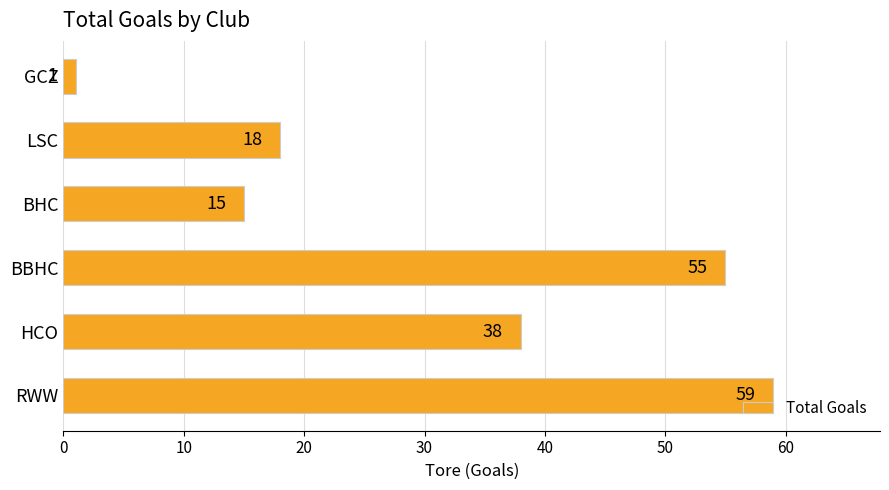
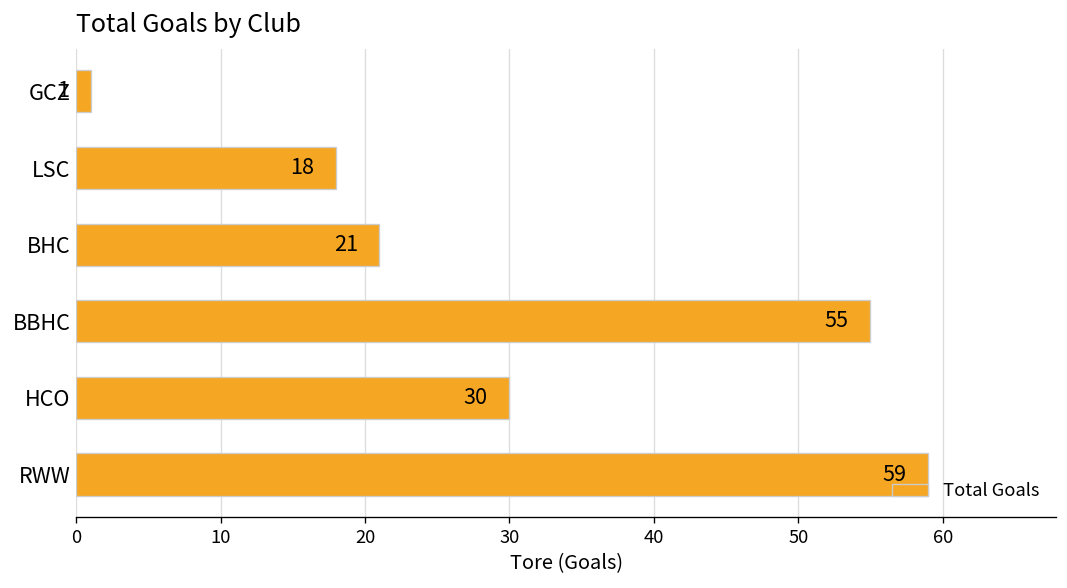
BHC: 15 -> 21
HCO: 38 -> 30
